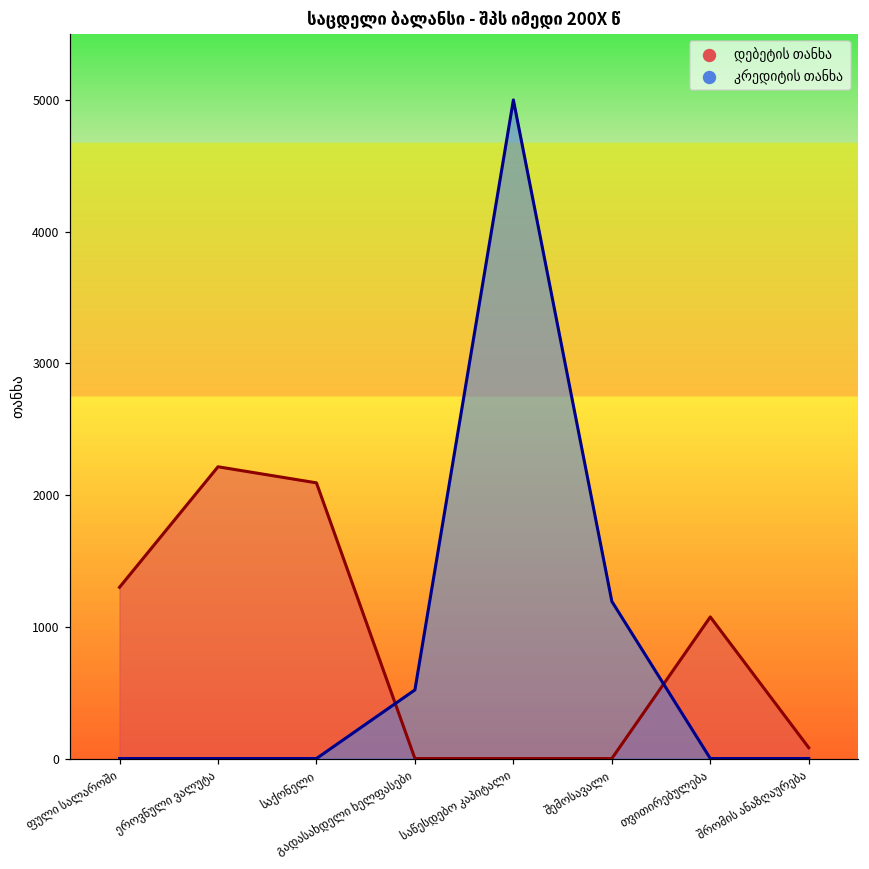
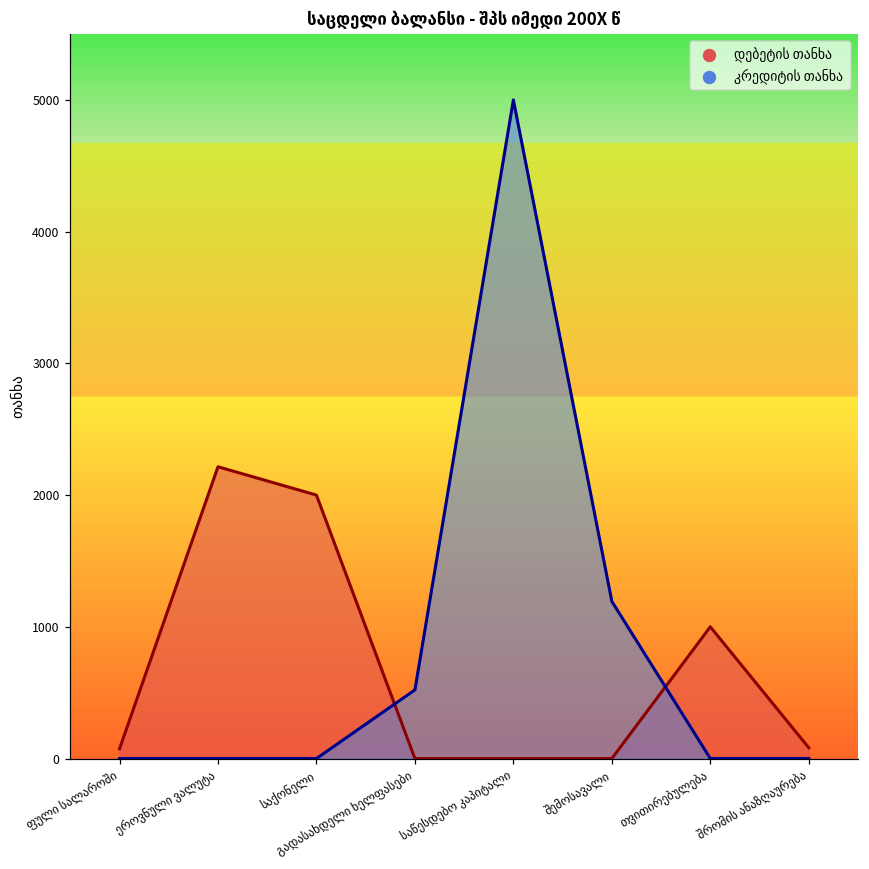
დებეტის თანხა, ფული სალაროში: 1300 -> 70
დებეტის თანხა, საქონელი: 2090 -> 2000
დებეტის თანხა, თვითირებულება: 1080 -> 1000
